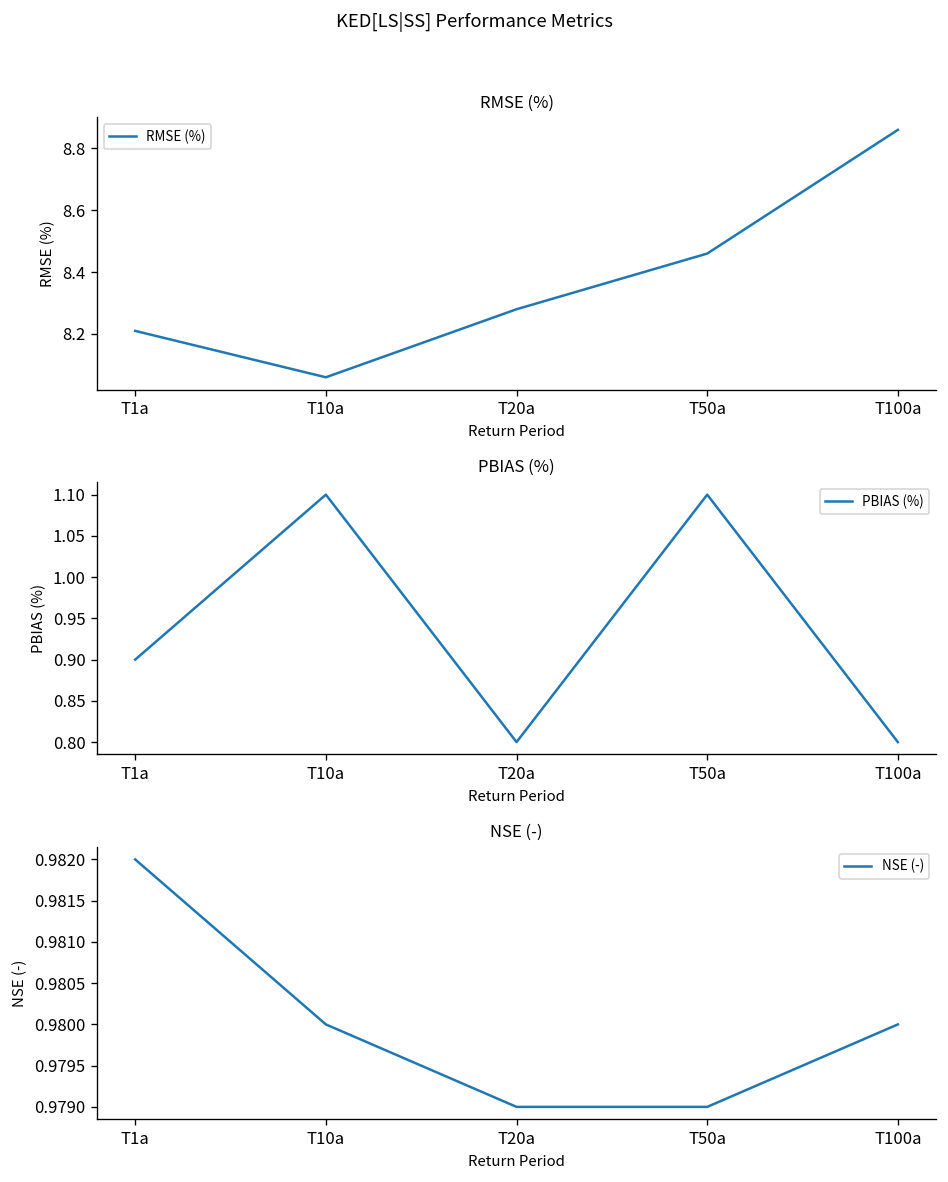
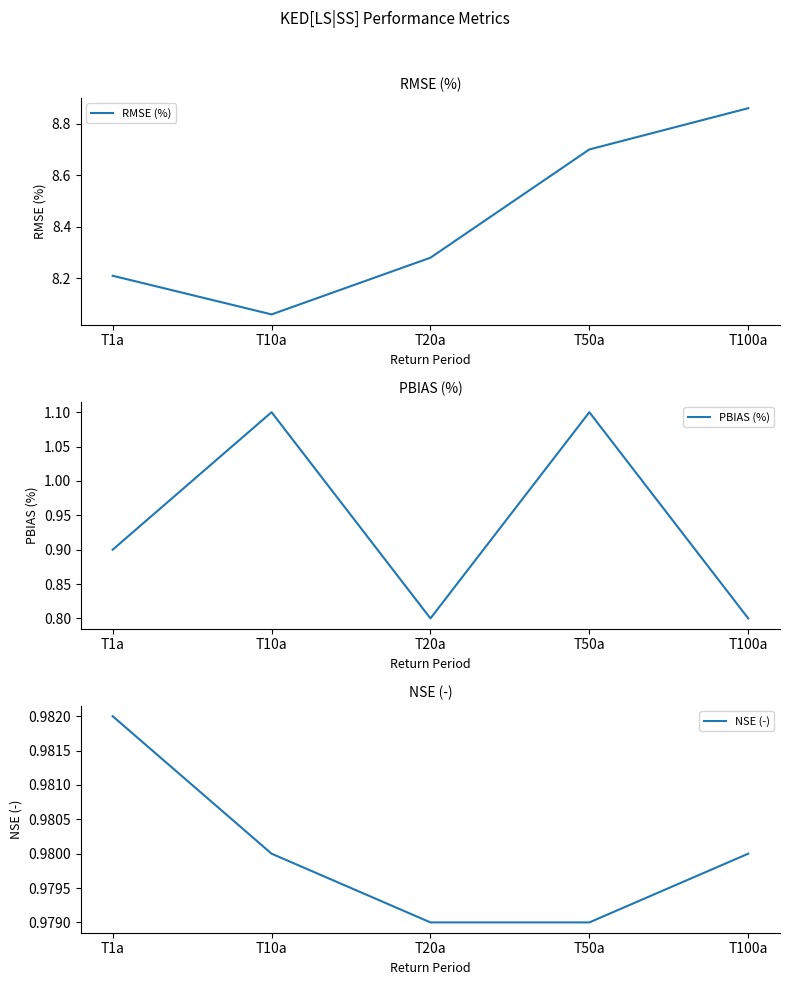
RMSE (%), T50a: 8.46 -> 8.70
